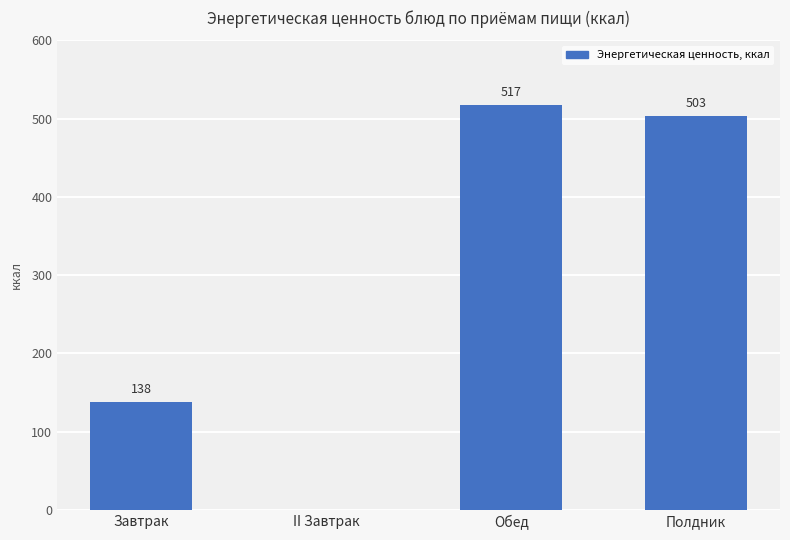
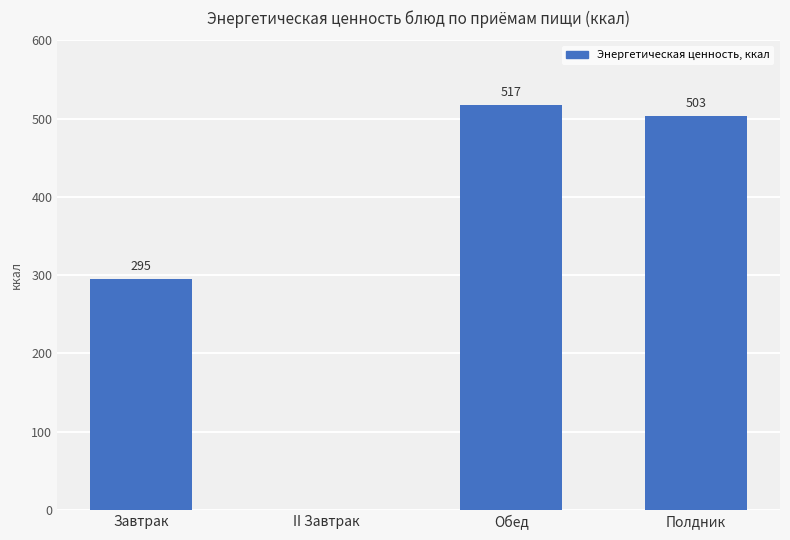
Завтрак: 138 -> 295
